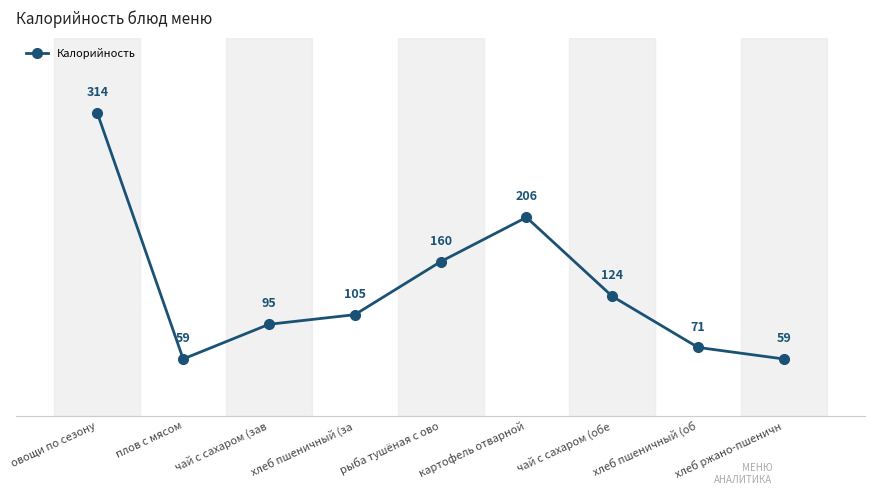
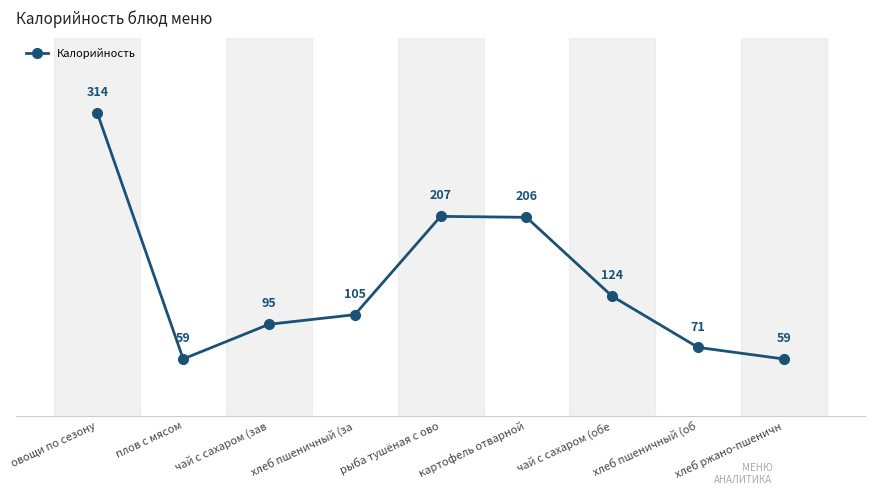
рыба тушёная с ово: 160 -> 207
